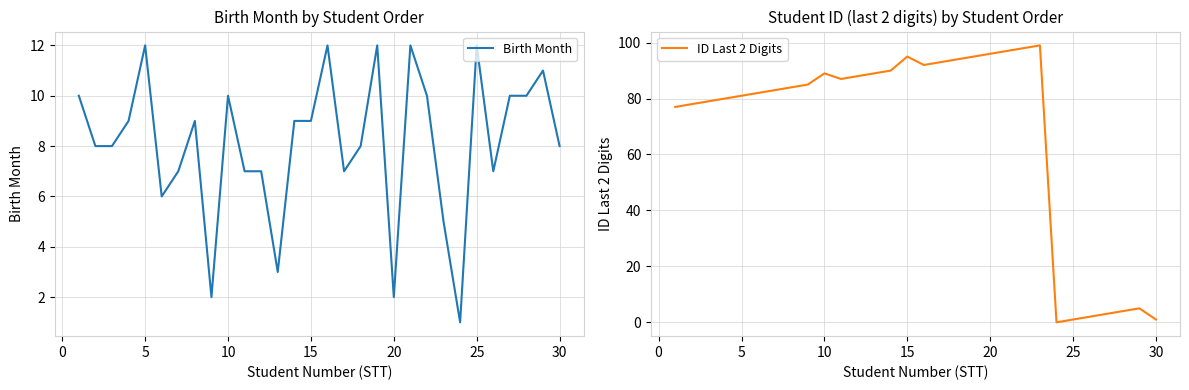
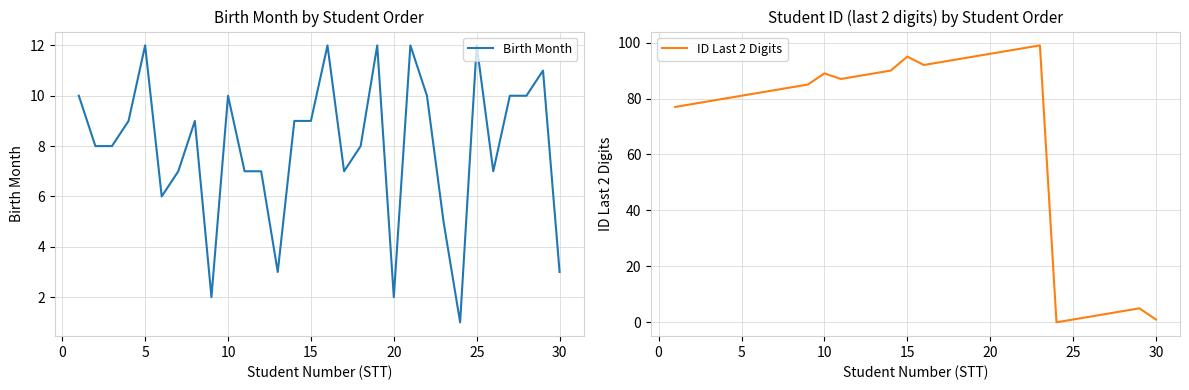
Birth Month by Student Order, 30: 8 -> 3
